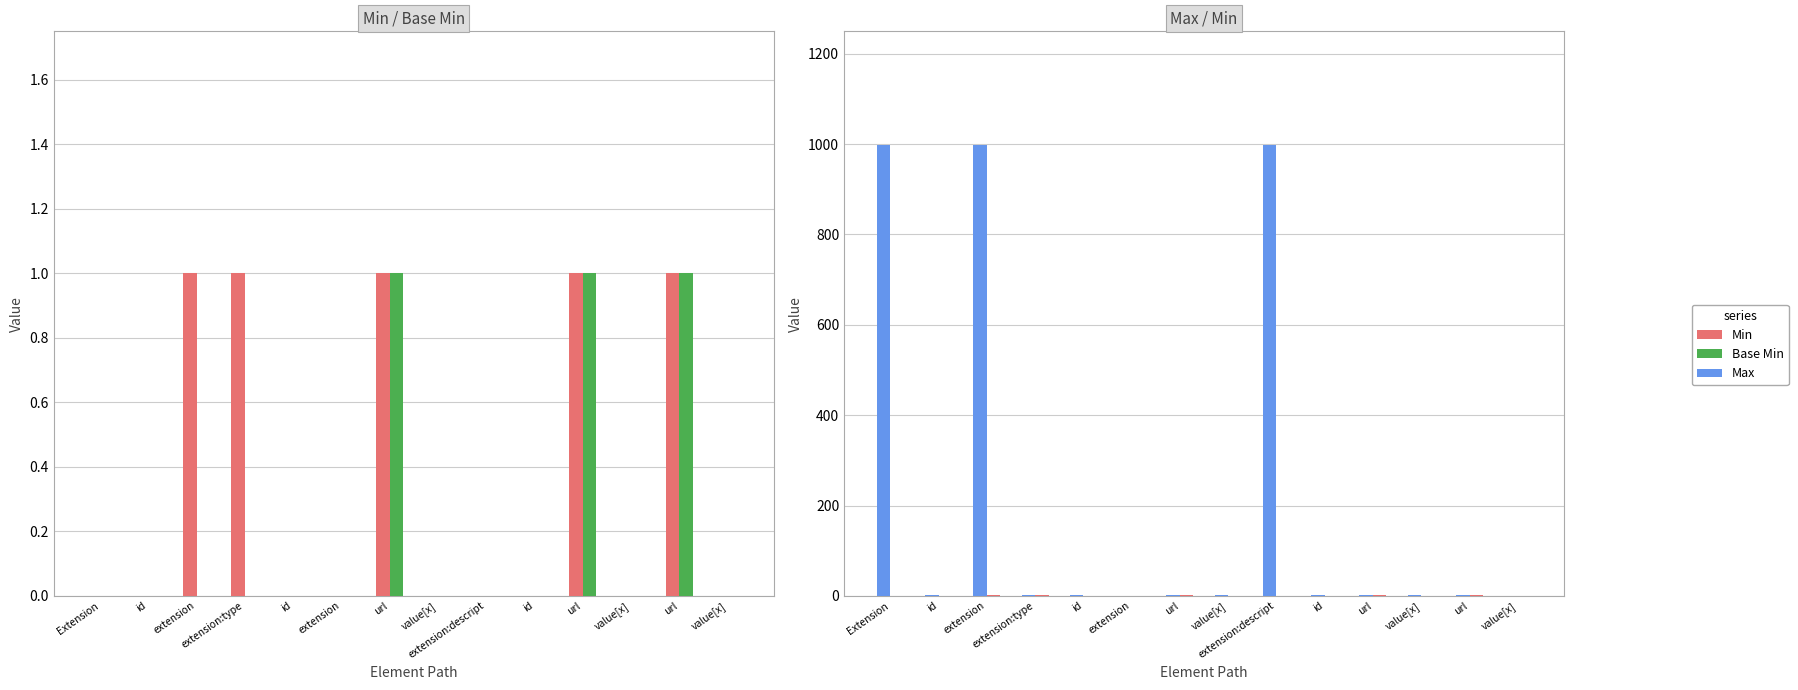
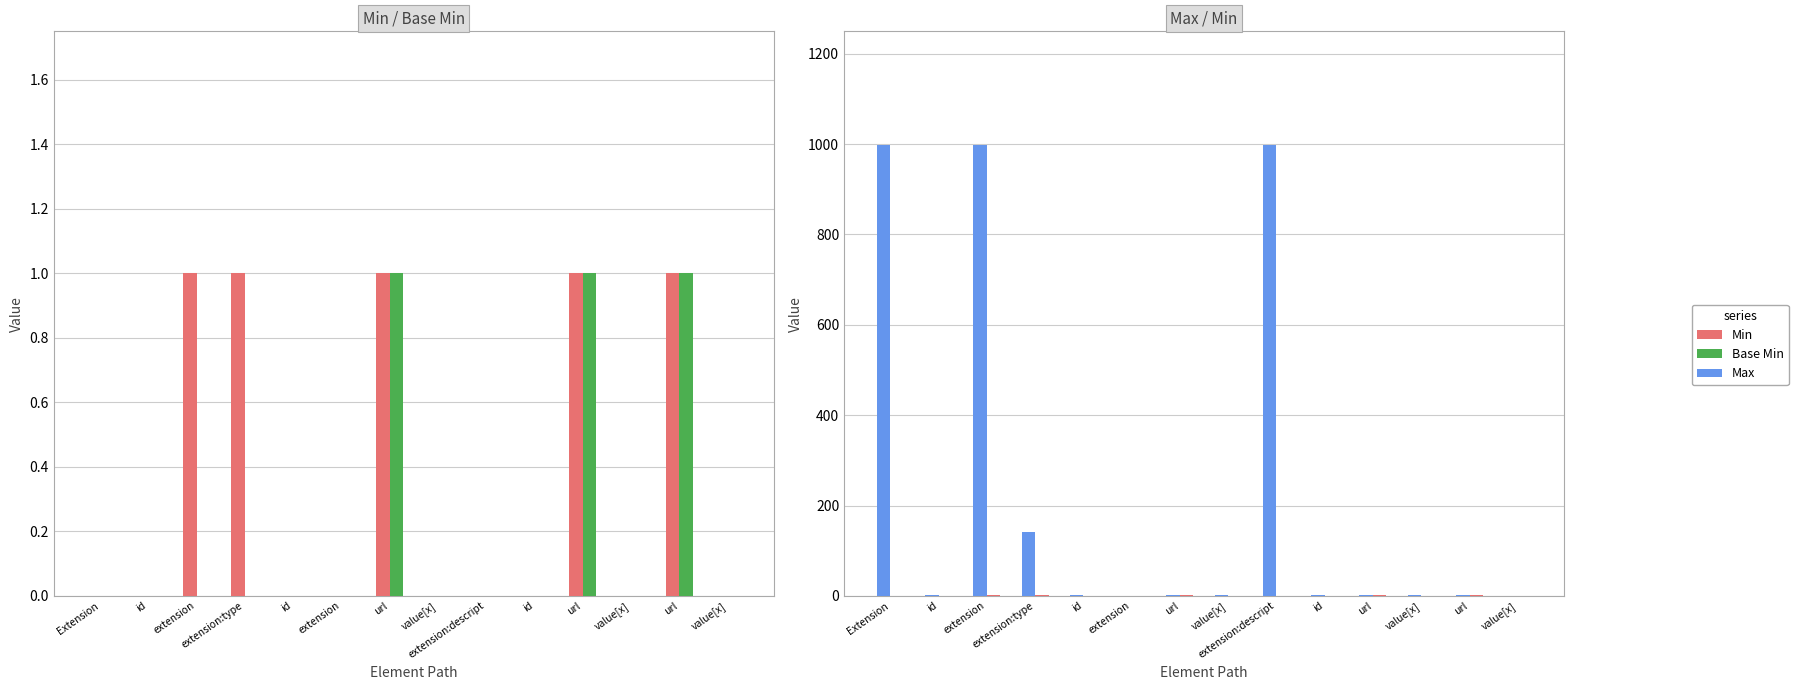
Max / Min, Max, extension:type: 0 -> 140
